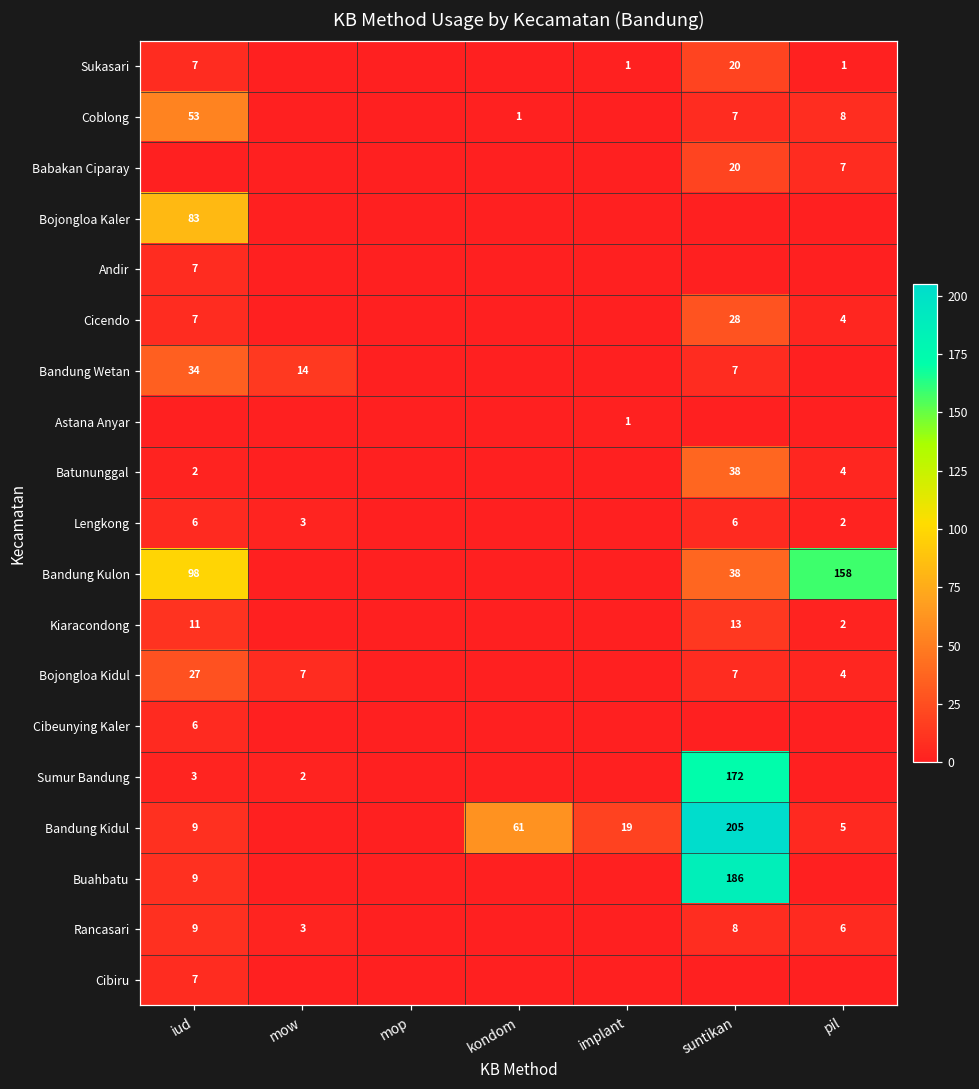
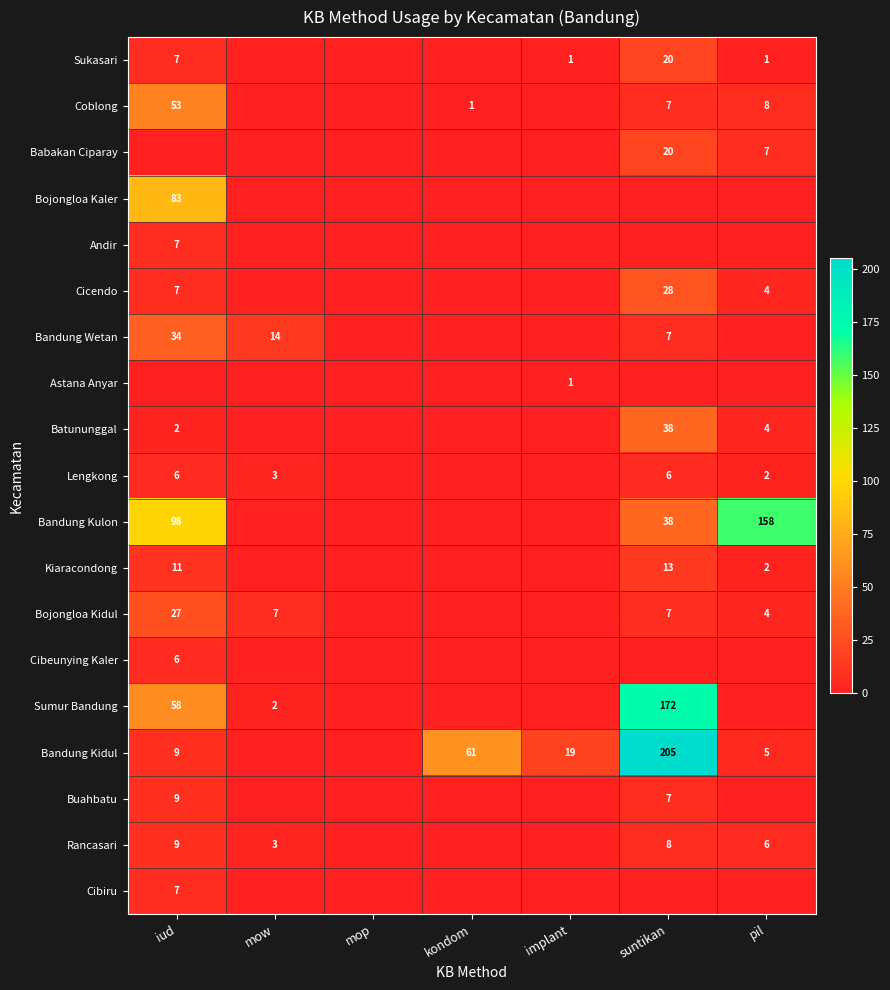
Sumur Bandung, iud: 3 -> 58
Buahbatu, suntikan: 186 -> 7
